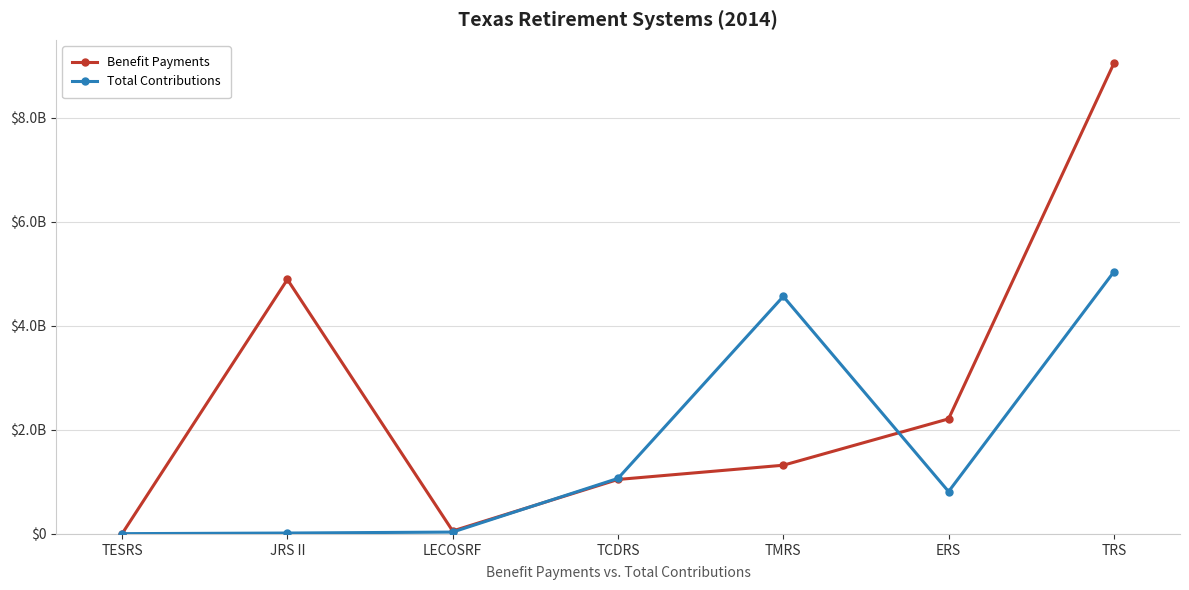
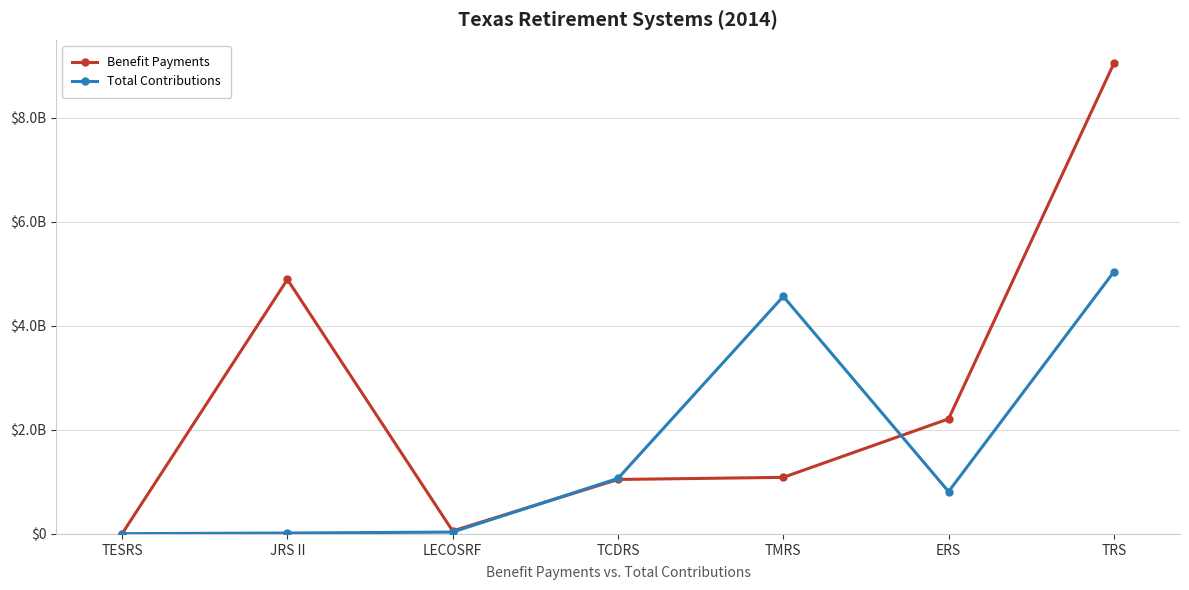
Benefit Payments, TMRS: $1300000000 -> $1100000000
